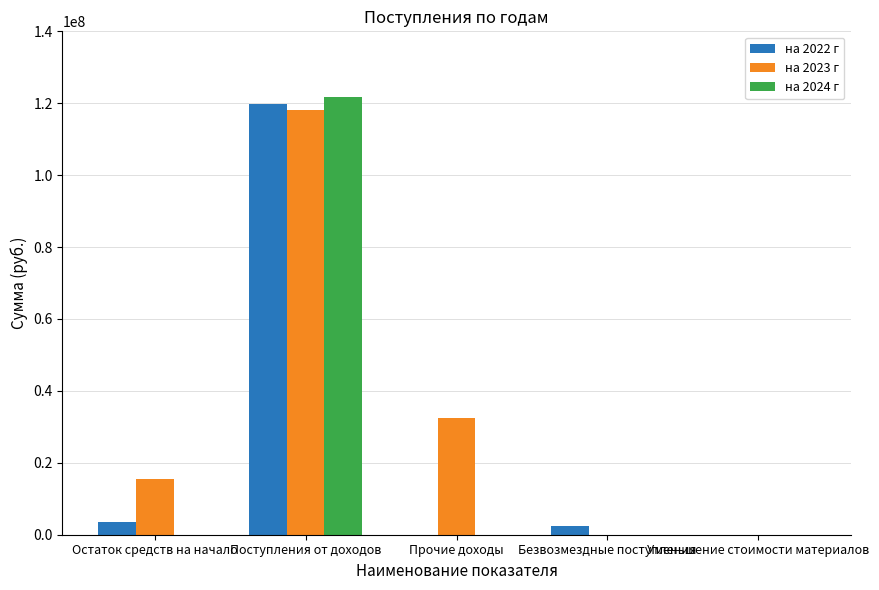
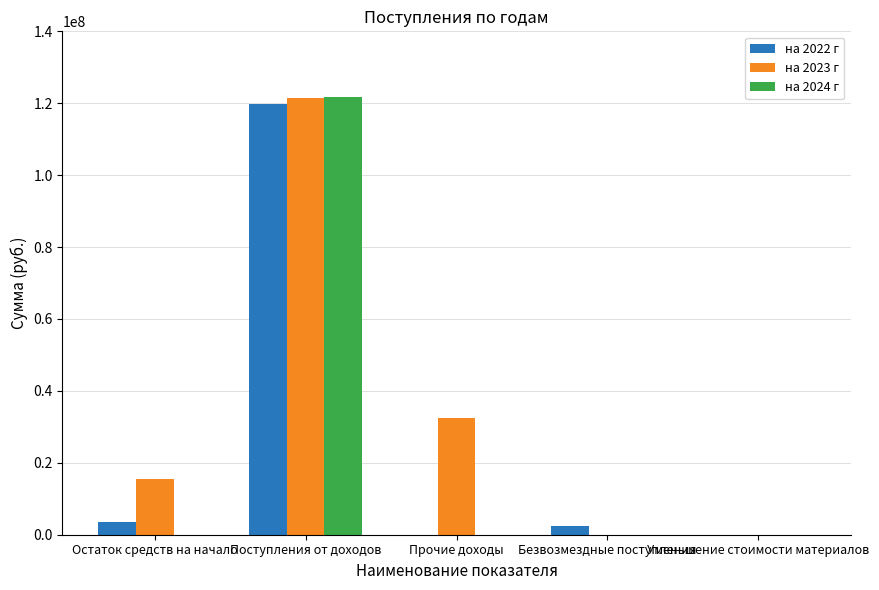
на 2023 г, Поступления от доходов: 118000000 -> 121000000
